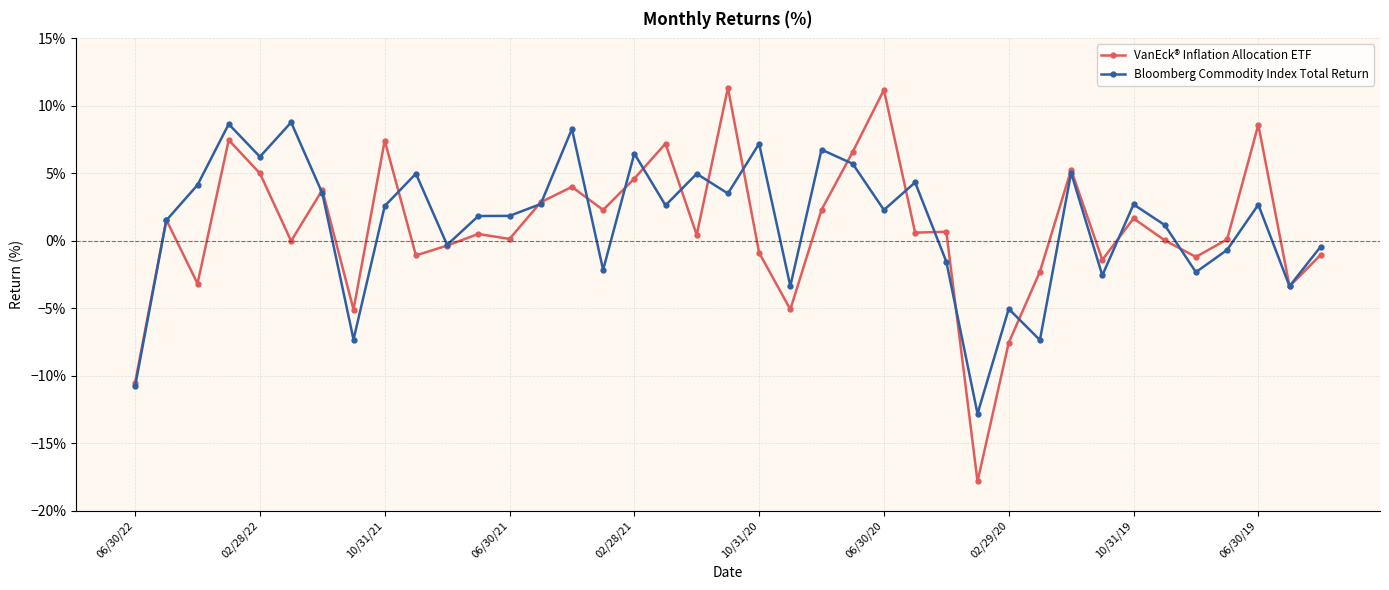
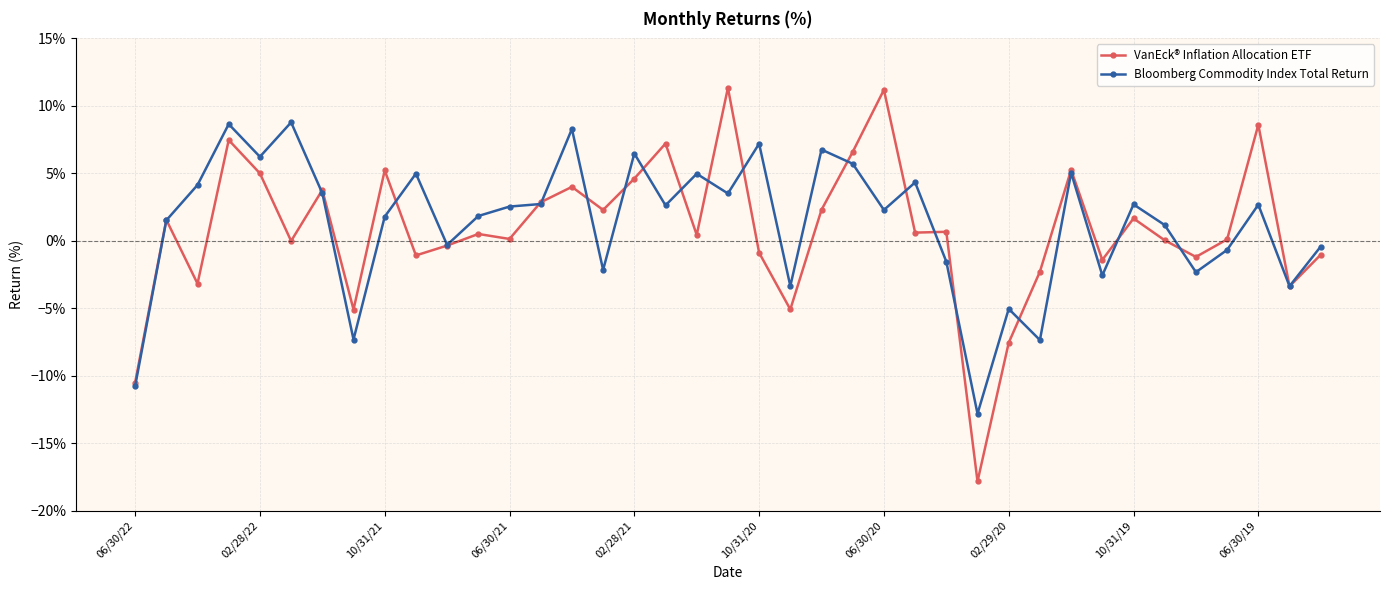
VanEck® Inflation Allocation ETF, 10/31/21: 7.4% -> 5.2%
Bloomberg Commodity Index Total Return, 10/31/21: 2.6% -> 1.8%
Bloomberg Commodity Index Total Return, 06/30/21: 1.9% -> 2.5%
